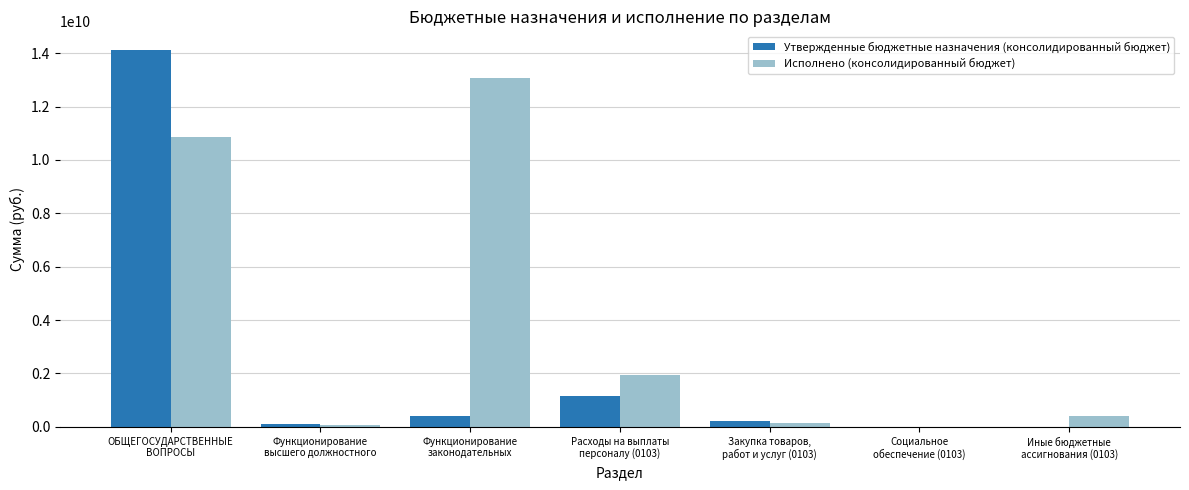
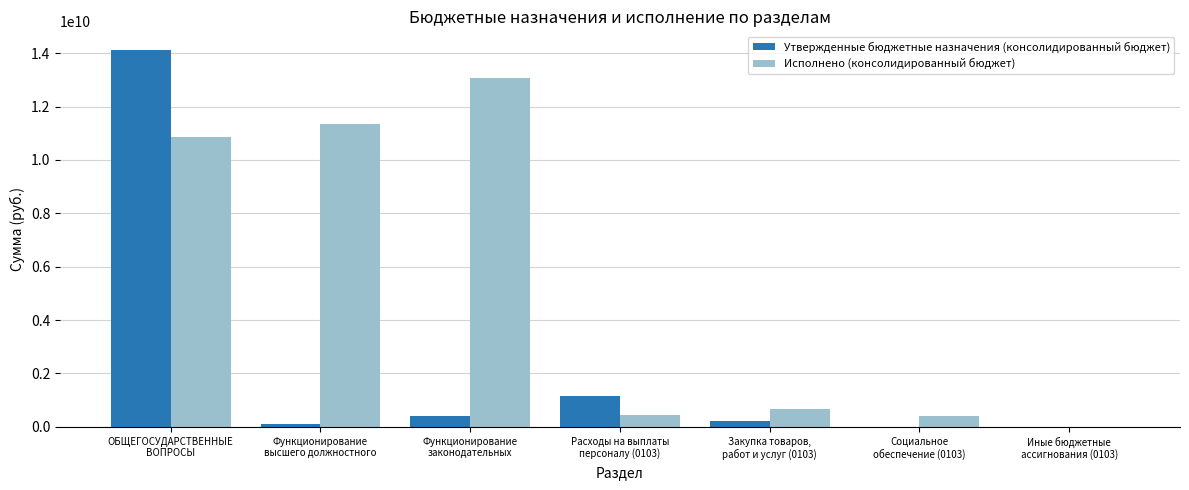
Исполнено (консолидированный бюджет), Функционирование высшего должностного: 100000000 -> 11400000000
Исполнено (консолидированный бюджет), Расходы на выплаты персоналу (0103): 1900000000 -> 400000000
Исполнено (консолидированный бюджет), Закупка товаров, работ и услуг (0103): 100000000 -> 700000000
Исполнено (консолидированный бюджет), Социальное обеспечение (0103): 0 -> 400000000
Исполнено (консолидированный бюджет), Иные бюджетные ассигнования (0103): 400000000 -> 0
